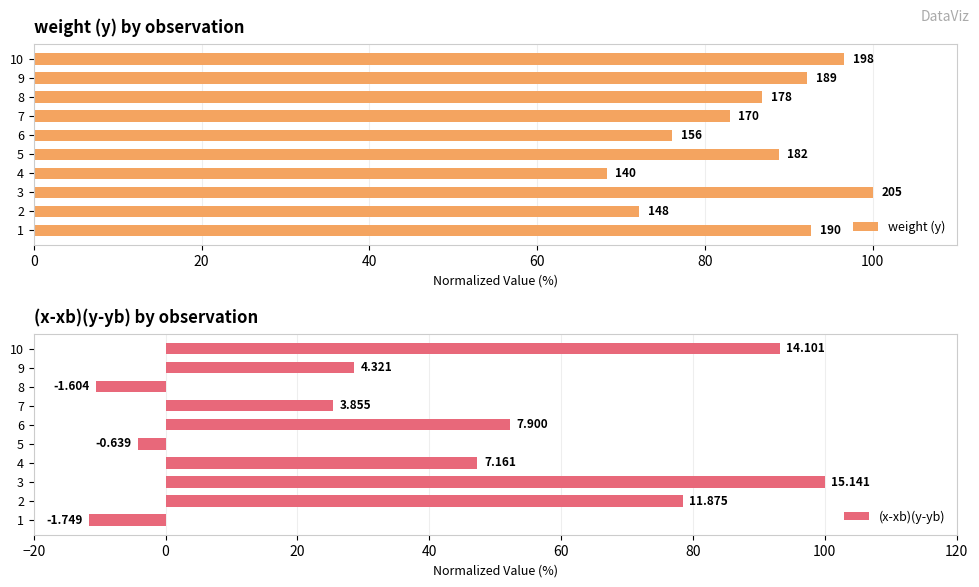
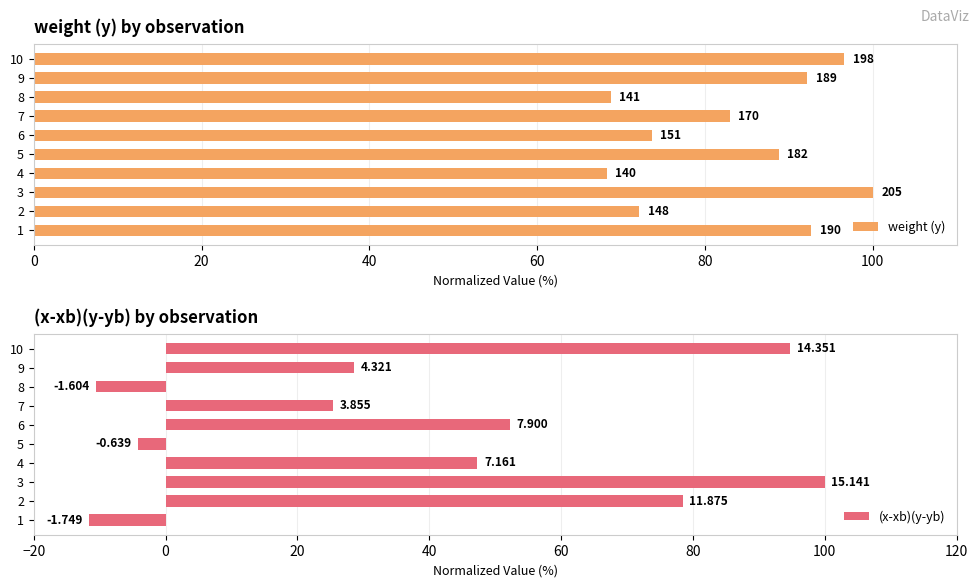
weight (y) by observation, 8: 178 -> 141
weight (y) by observation, 6: 156 -> 151
(x-xb)(y-yb) by observation, 10: 14.101 -> 14.351
